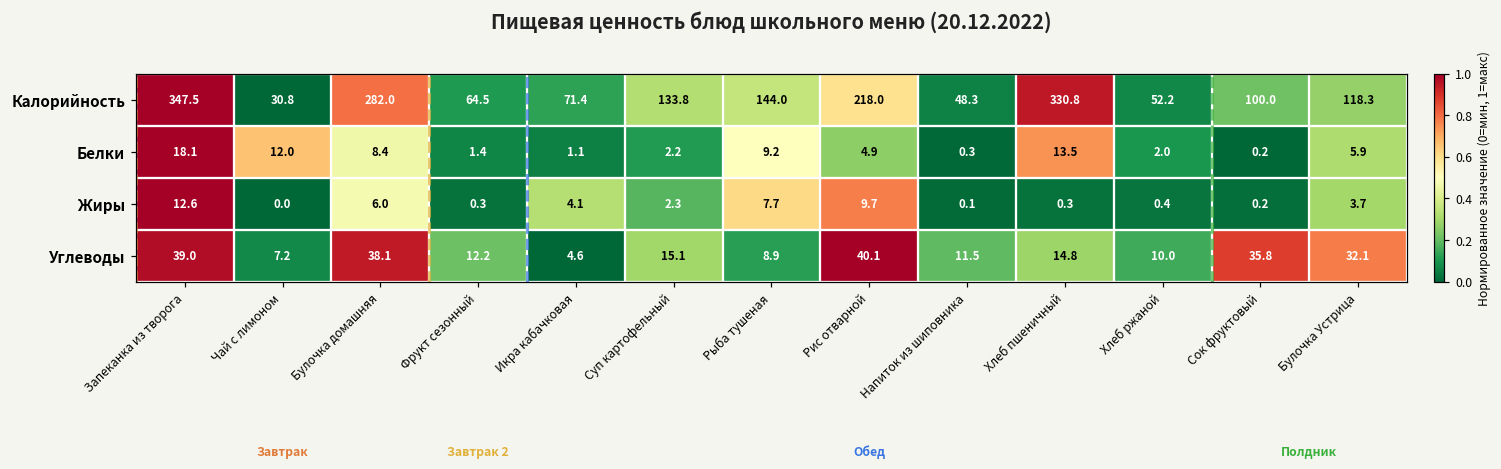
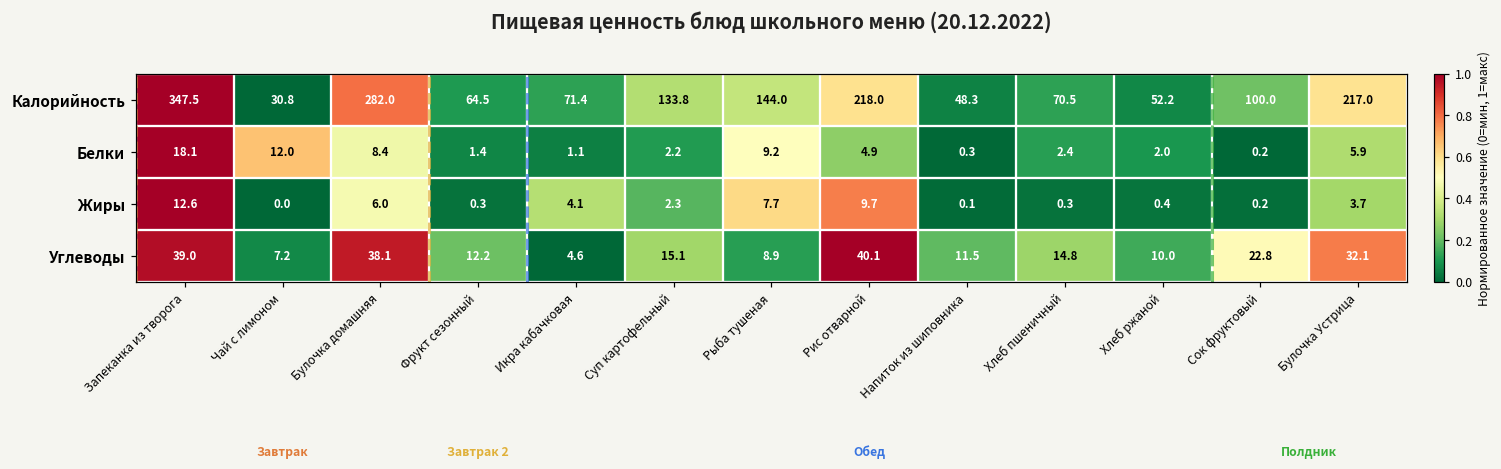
Калорийность, Хлеб пшеничный: 330.8 -> 70.5
Калорийность, Булочка Устрица: 118.3 -> 217.0
Белки, Хлеб пшеничный: 13.5 -> 2.4
Углеводы, Сок фруктовый: 35.8 -> 22.8
